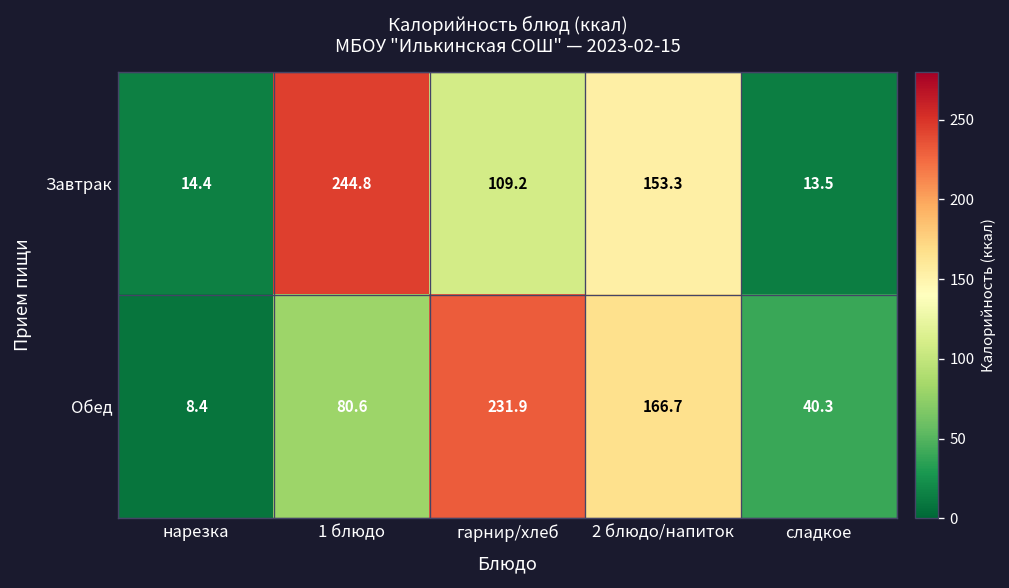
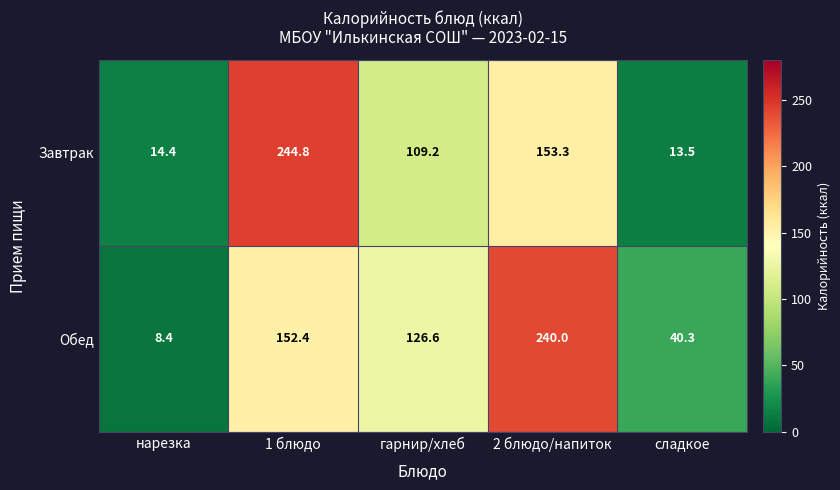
Обед, 1 блюдо: 80.6 -> 152.4
Обед, гарнир/хлеб: 231.9 -> 126.6
Обед, 2 блюдо/напиток: 166.7 -> 240.0
